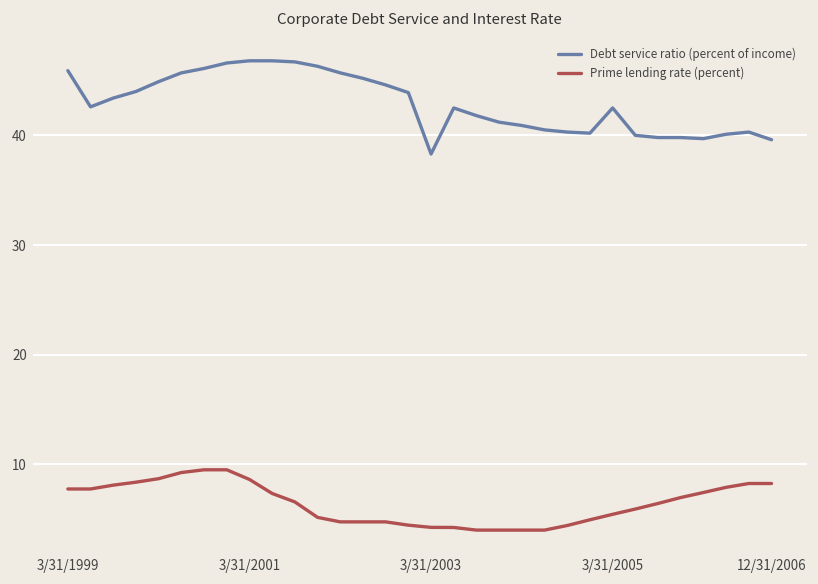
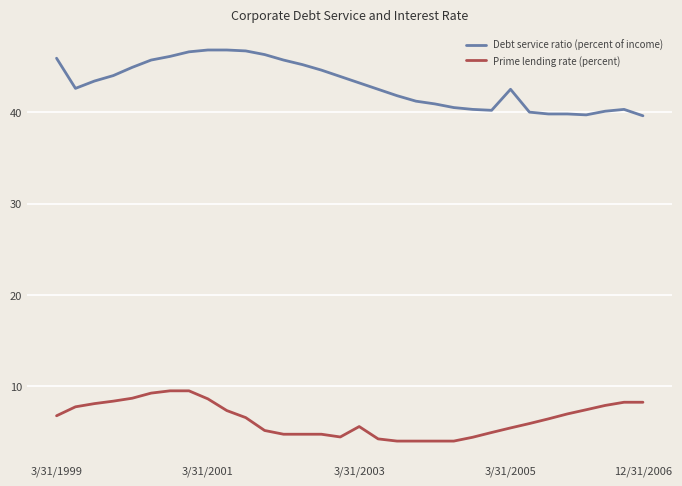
Prime lending rate (percent), 3/31/1999: 8 -> 7
Debt service ratio (percent of income), 3/31/2003: 38 -> 43
Prime lending rate (percent), 3/31/2003: 4 -> 6
